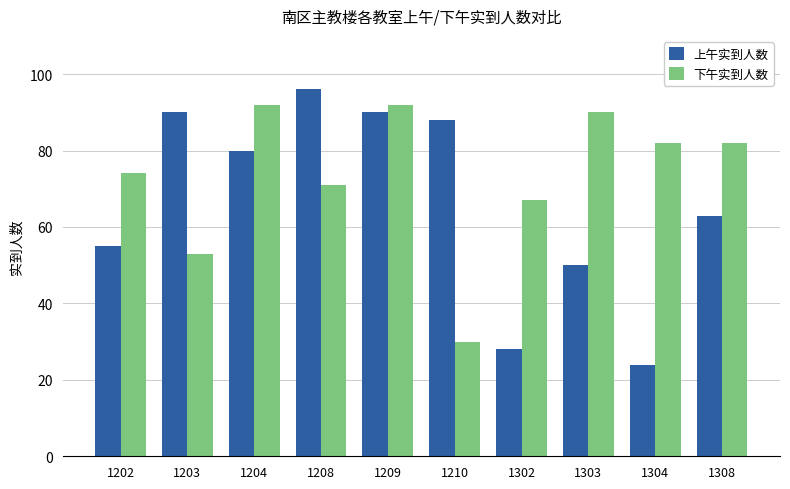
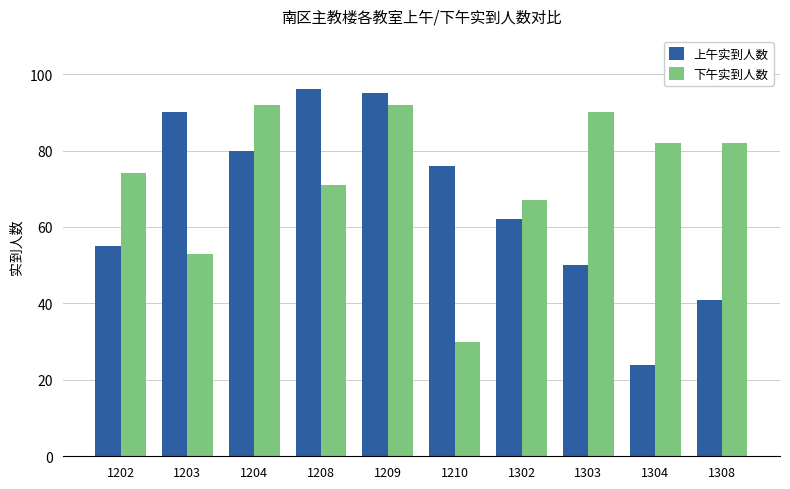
上午实到人数, 1209: 90 -> 95
上午实到人数, 1210: 88 -> 76
上午实到人数, 1302: 28 -> 62
上午实到人数, 1308: 63 -> 41
